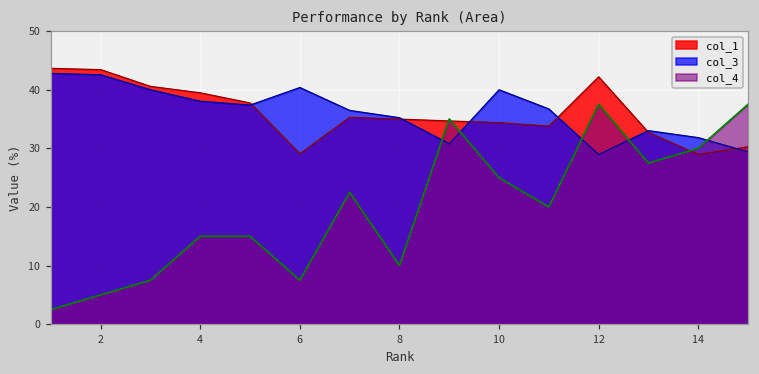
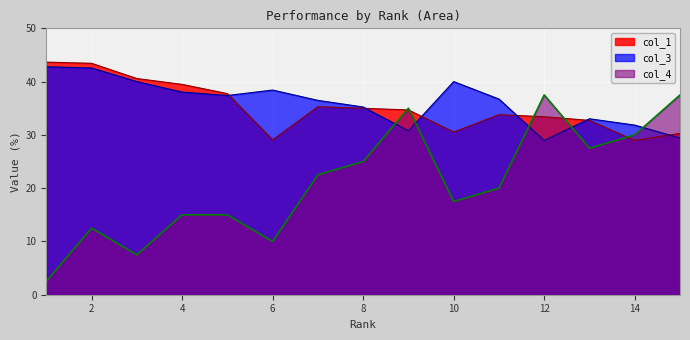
col_4, 2: 5 -> 13
col_3, 6: 40 -> 38
col_4, 6: 8 -> 10
col_4, 8: 10 -> 25
col_1, 10: 34 -> 31
col_4, 10: 25 -> 18
col_1, 12: 42 -> 33
